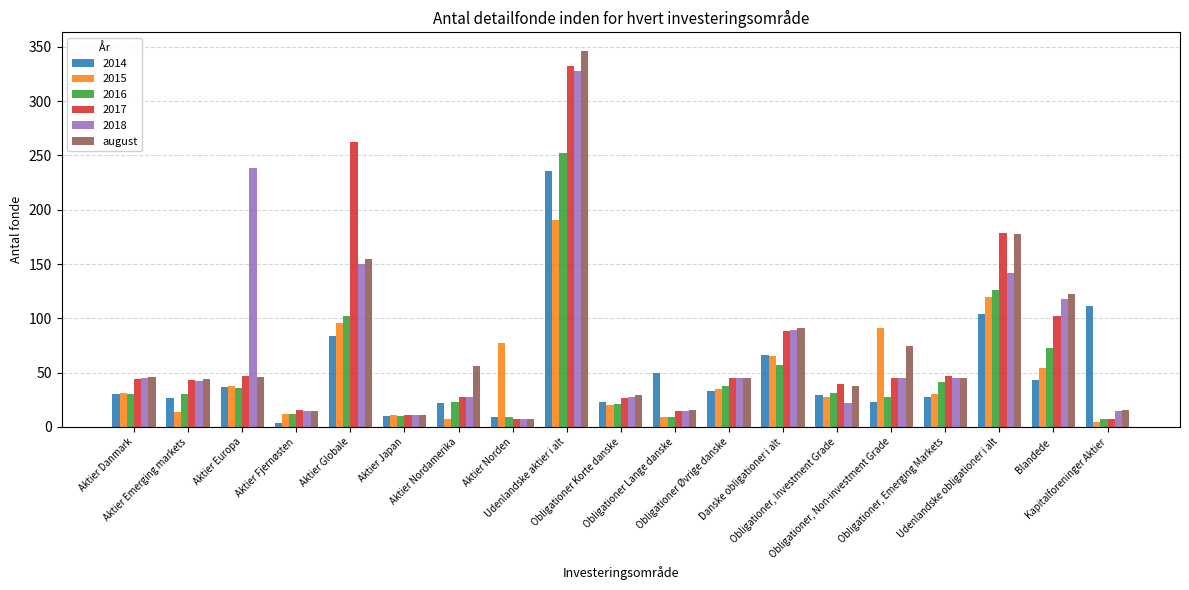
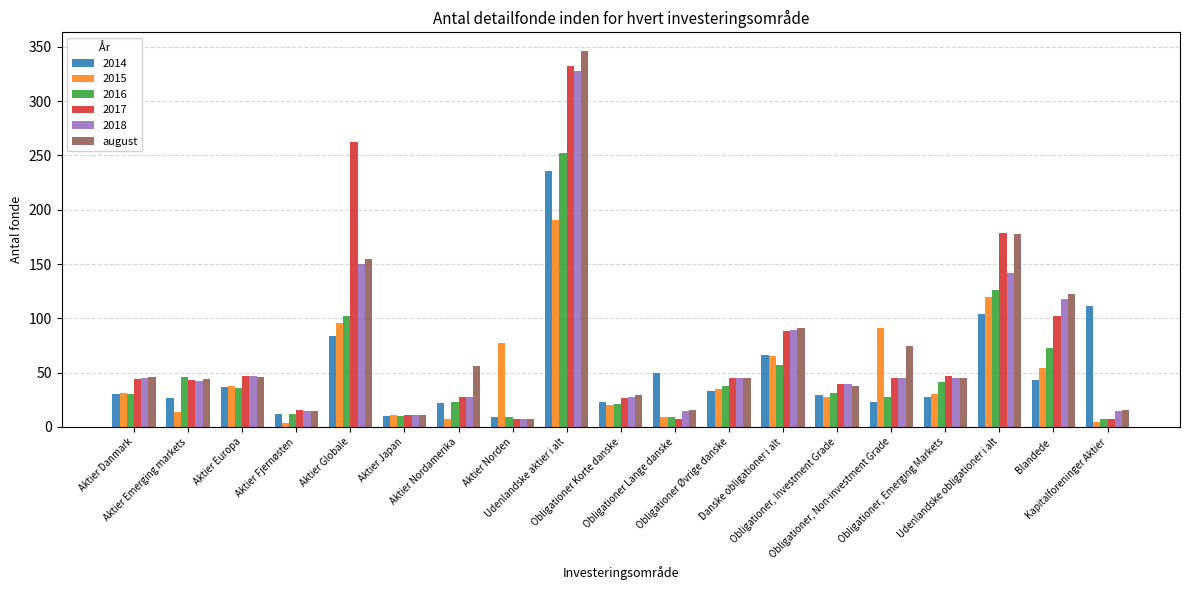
2016, Aktier Emerging markets: 30 -> 46
2018, Aktier Europa: 238 -> 47
2014, Aktier Fjernøsten: 4 -> 12
2015, Aktier Fjernøsten: 12 -> 4
2017, Obligationer Lange danske: 15 -> 7
2018, Obligationer, Investment Grade: 22 -> 40
